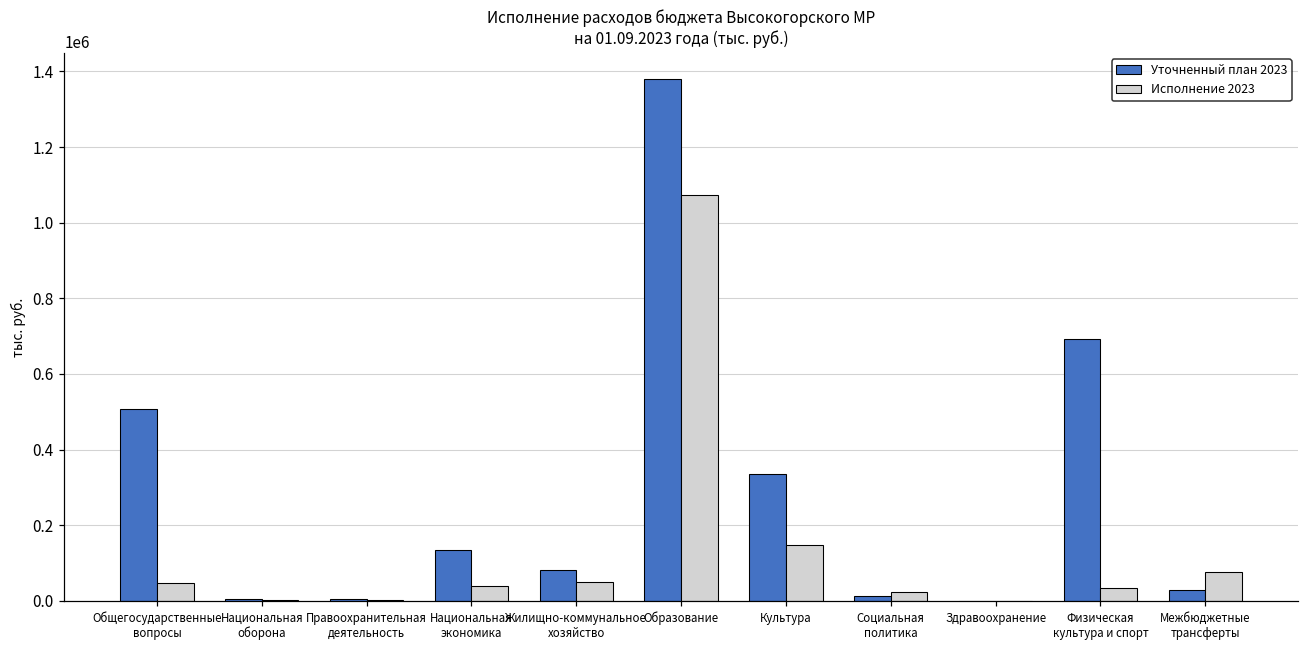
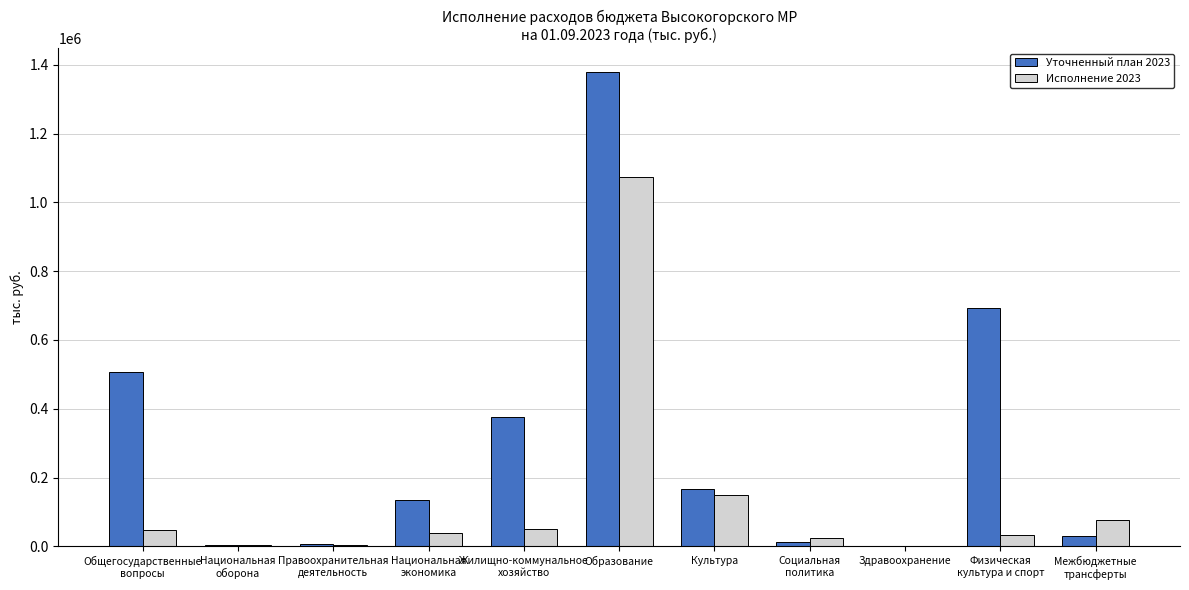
Уточненный план 2023, Жилищно-коммунальное хозяйство: 80000 -> 380000
Уточненный план 2023, Культура: 340000 -> 170000
